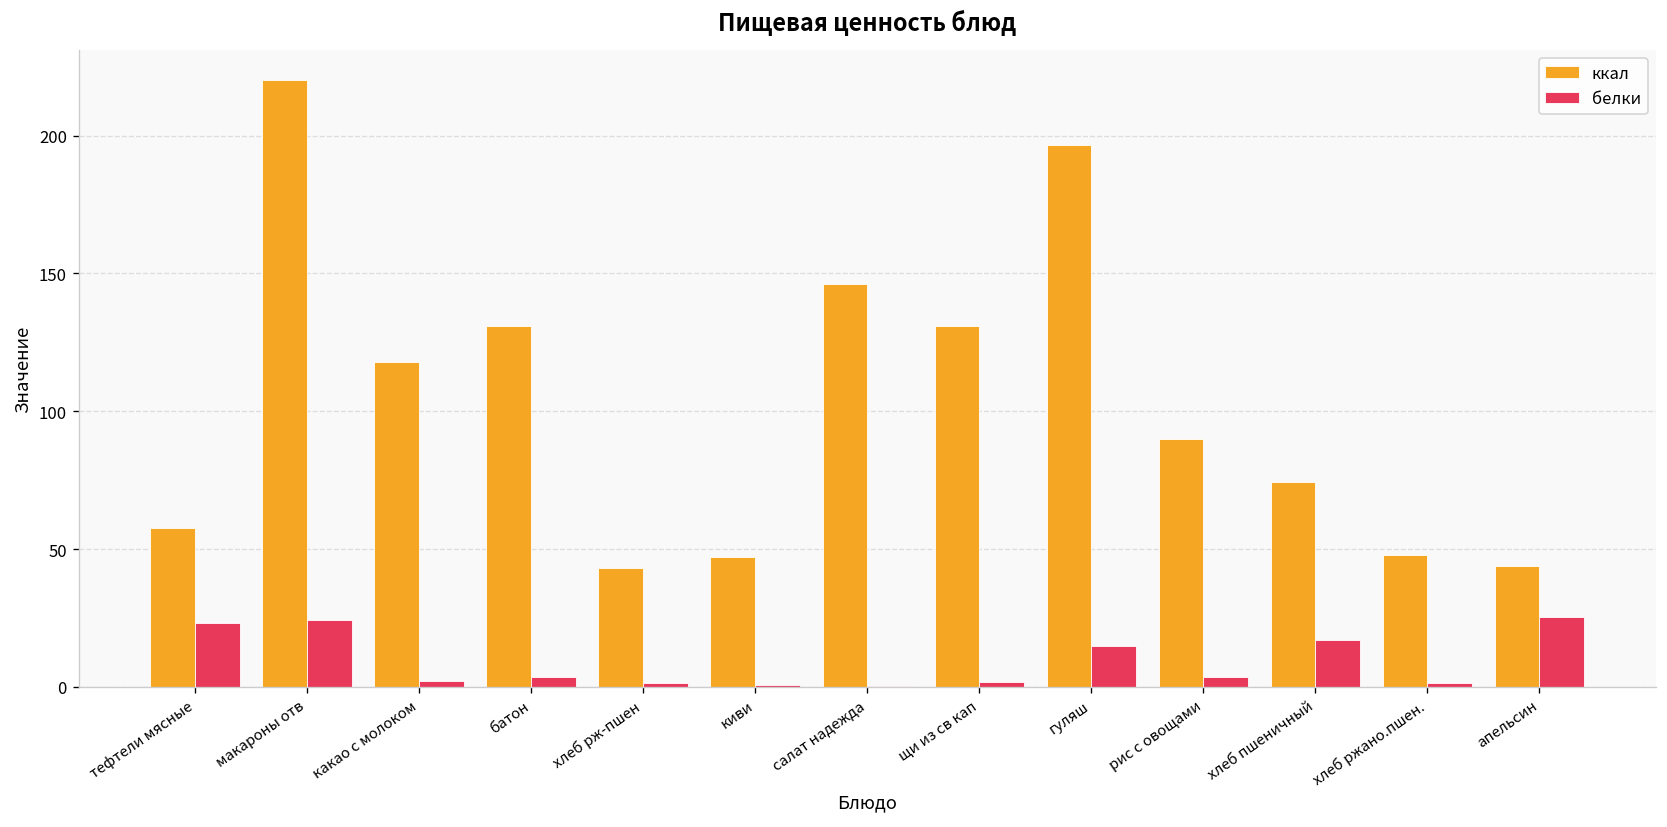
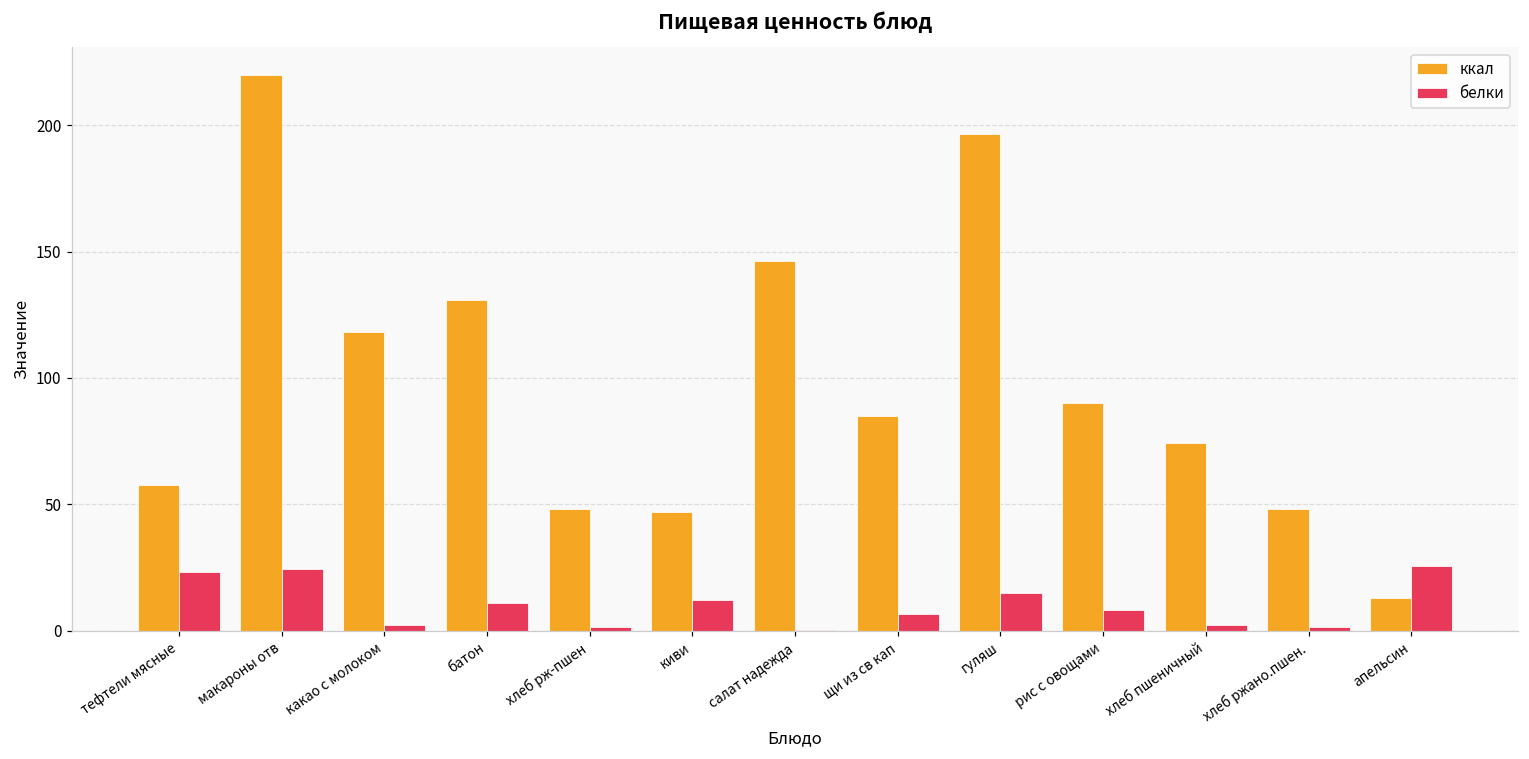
белки, батон: 4 -> 11
ккал, хлеб рж-пшен: 43 -> 48
белки, киви: 1 -> 12
ккал, щи из св кап: 131 -> 85
белки, щи из св кап: 2 -> 7
белки, рис с овощами: 3 -> 8
белки, хлеб пшеничный: 17 -> 2
ккал, апельсин: 44 -> 13
